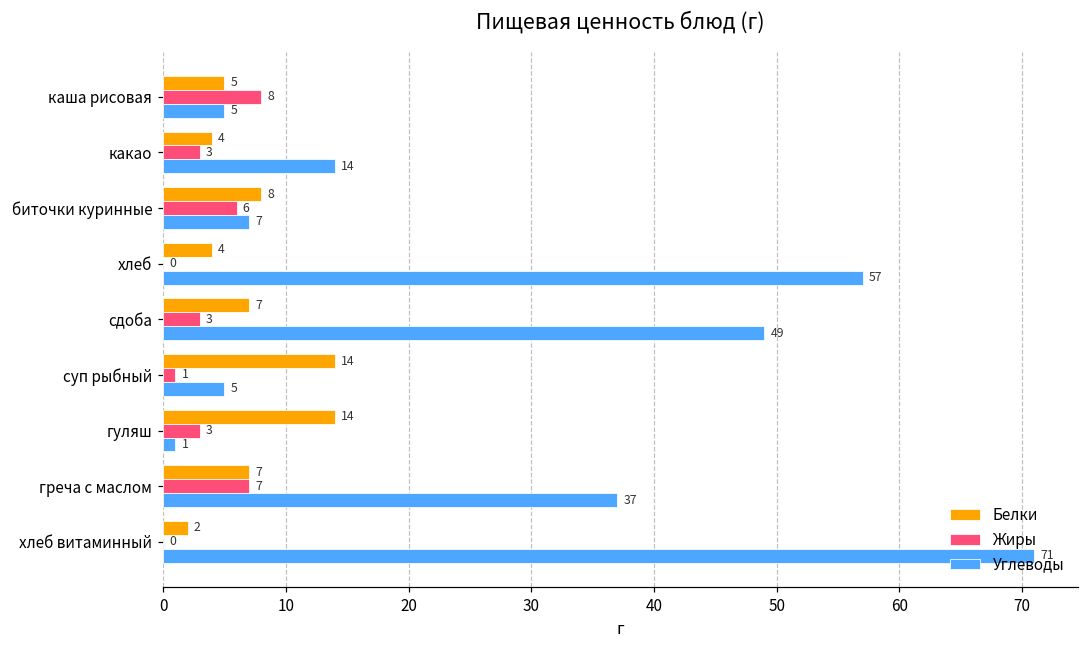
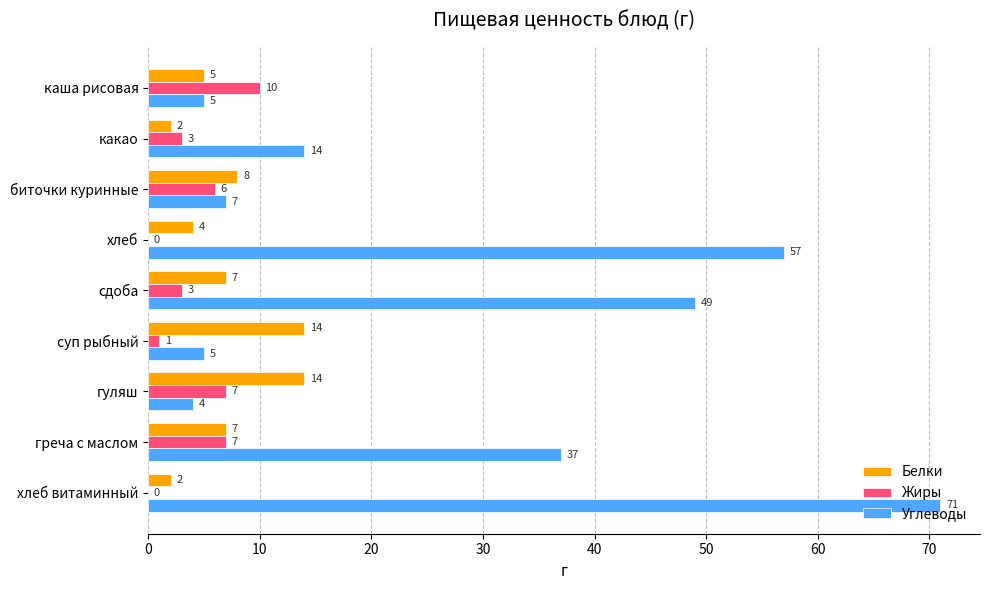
Жиры, каша рисовая: 8 -> 10
Белки, какао: 4 -> 2
Жиры, гуляш: 3 -> 7
Углеводы, гуляш: 1 -> 4
